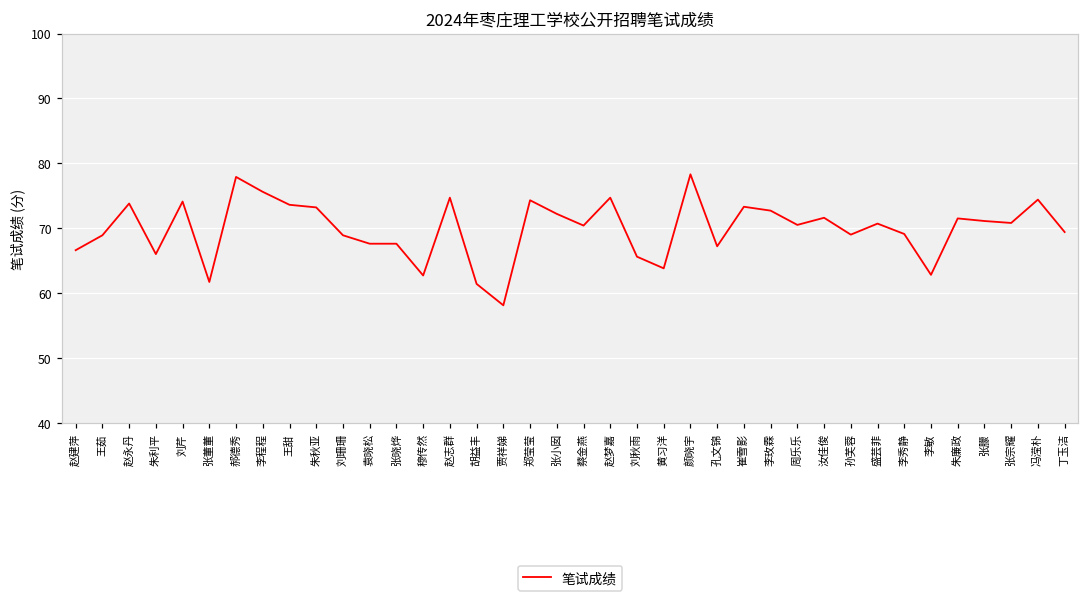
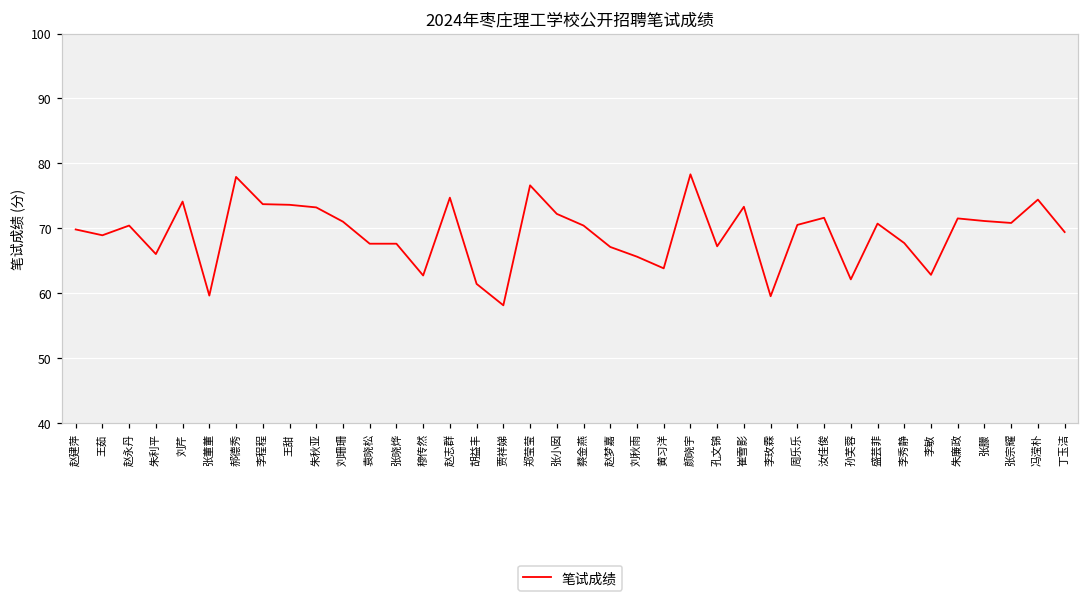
赵建萍: 67 -> 70
赵永丹: 74 -> 70
张董董: 62 -> 60
李程程: 76 -> 74
刘珊珊: 69 -> 71
郑莹莹: 74 -> 77
赵梦嘉: 75 -> 67
李玫霖: 73 -> 60
孙芙蓉: 69 -> 62
李秀静: 69 -> 68
